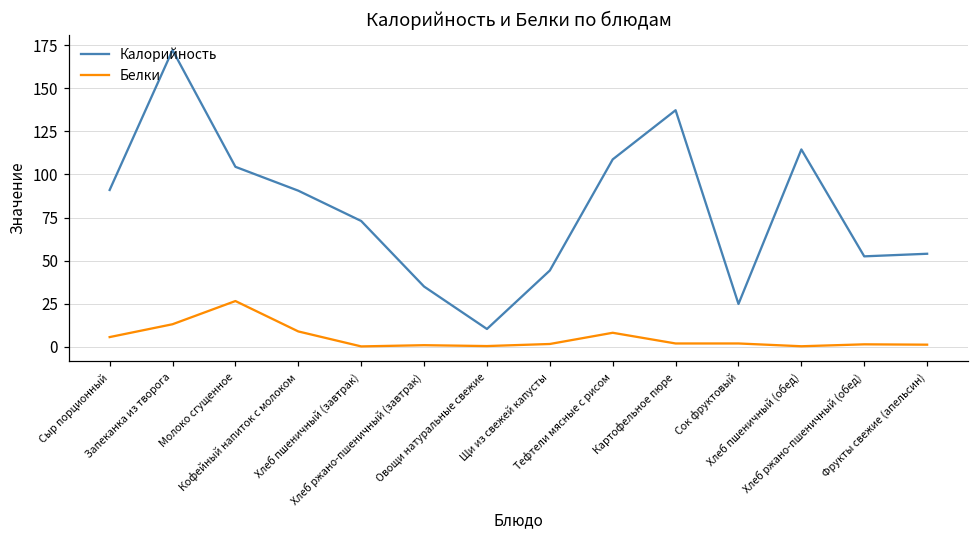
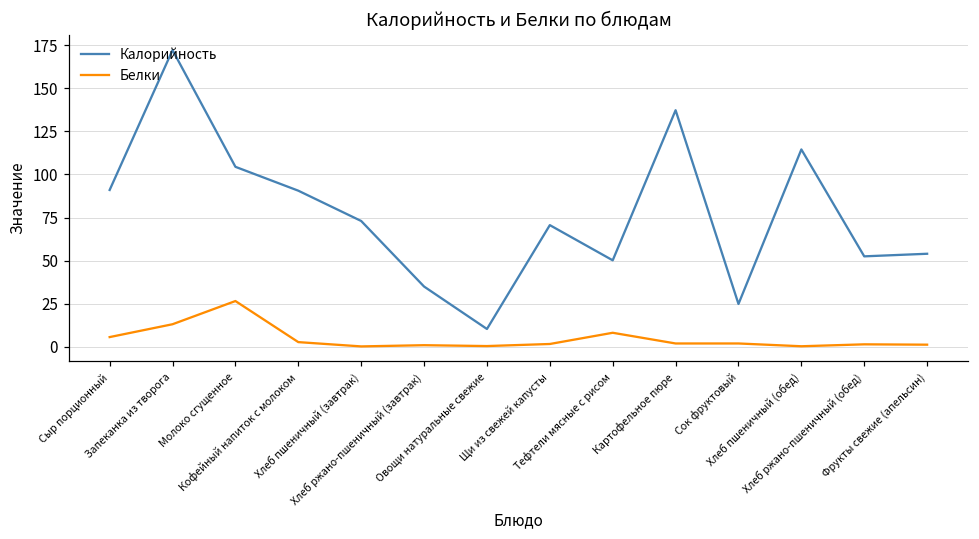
Белки, Кофейный напиток с молоком: 9 -> 3
Калорийность, Щи из свежей капусты: 44 -> 71
Калорийность, Тефтели мясные с рисом: 109 -> 50
